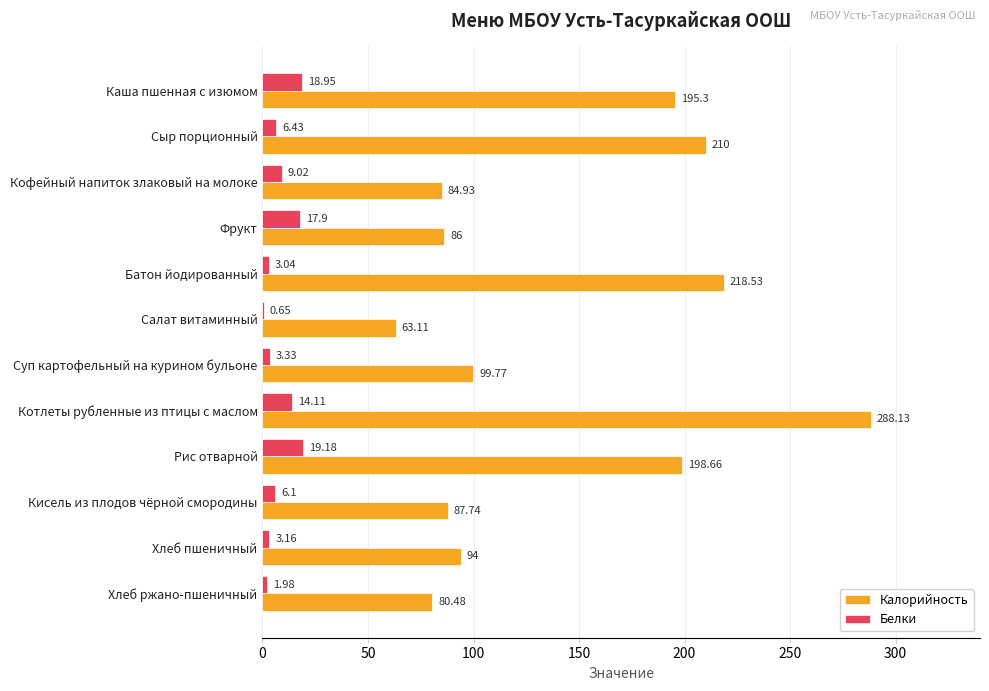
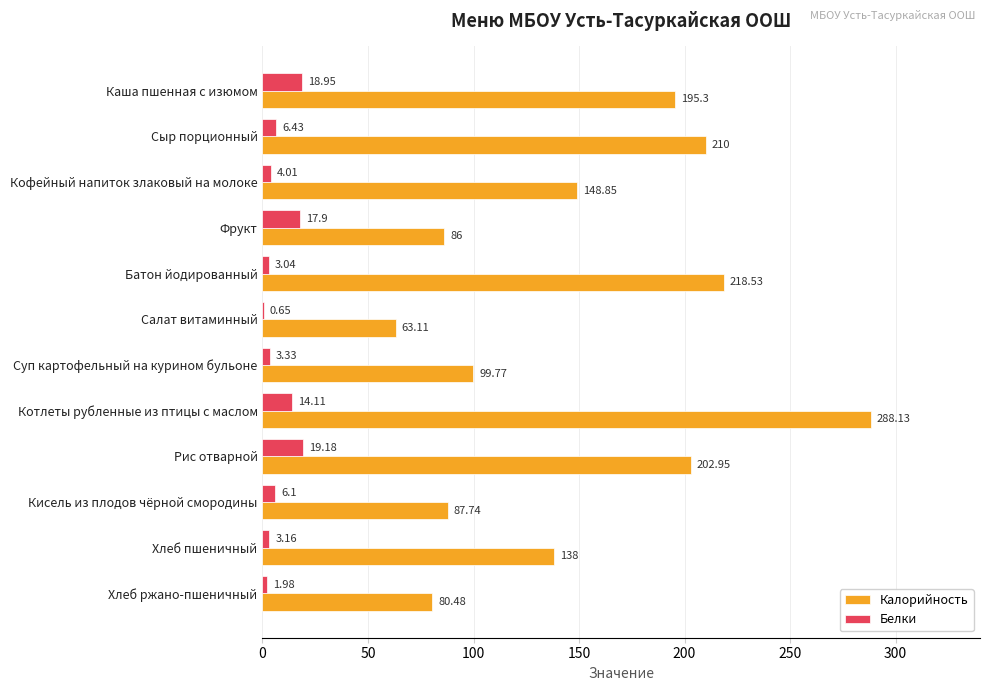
Белки, Кофейный напиток злаковый на молоке: 9.02 -> 4.01
Калорийность, Кофейный напиток злаковый на молоке: 84.93 -> 148.85
Калорийность, Рис отварной: 198.66 -> 202.95
Калорийность, Хлеб пшеничный: 94 -> 138
